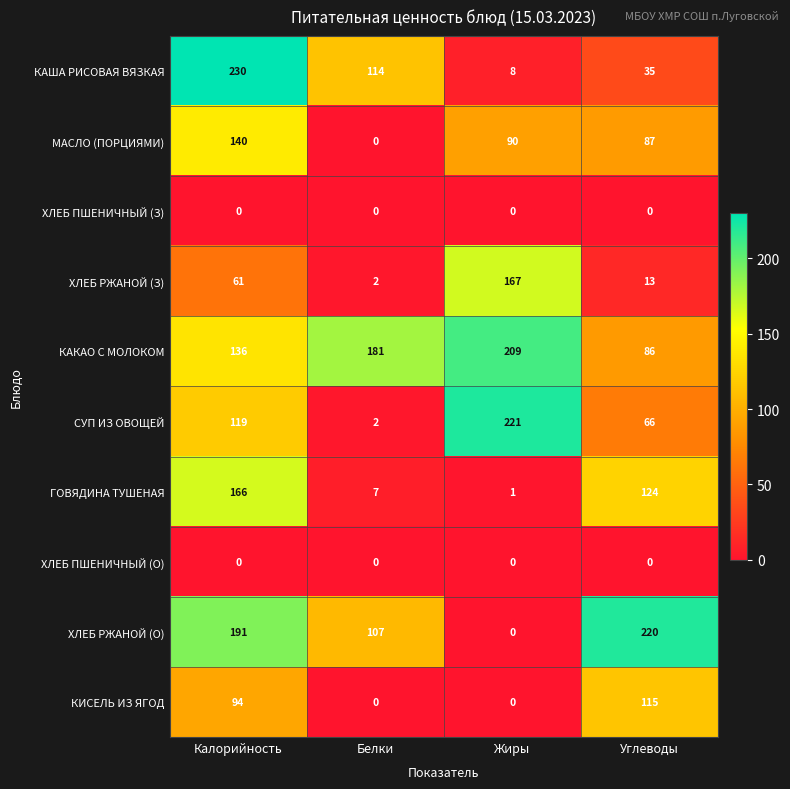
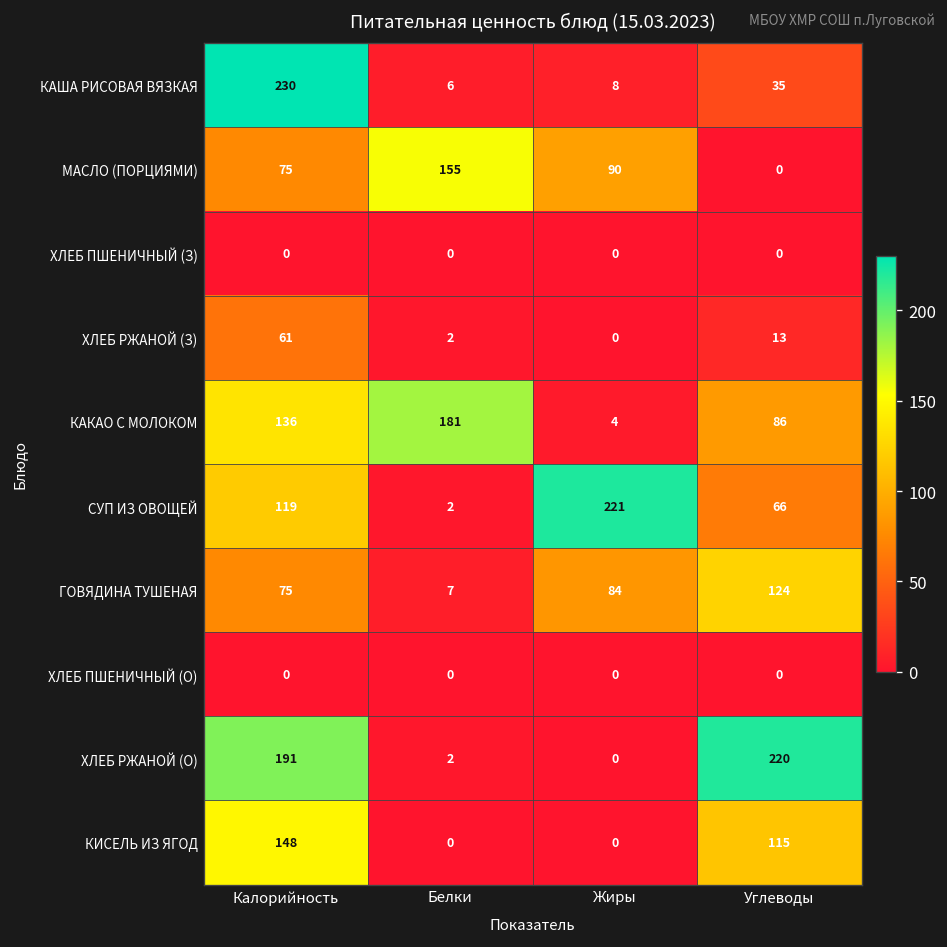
КАША РИСОВАЯ ВЯЗКАЯ, Белки: 114 -> 6
МАСЛО (ПОРЦИЯМИ), Калорийность: 140 -> 75
МАСЛО (ПОРЦИЯМИ), Белки: 0 -> 155
МАСЛО (ПОРЦИЯМИ), Углеводы: 87 -> 0
ХЛЕБ РЖАНОЙ (З), Жиры: 167 -> 0
КАКАО С МОЛОКОМ, Жиры: 209 -> 4
ГОВЯДИНА ТУШЕНАЯ, Калорийность: 166 -> 75
ГОВЯДИНА ТУШЕНАЯ, Жиры: 1 -> 84
ХЛЕБ РЖАНОЙ (О), Белки: 107 -> 2
КИСЕЛЬ ИЗ ЯГОД, Калорийность: 94 -> 148
